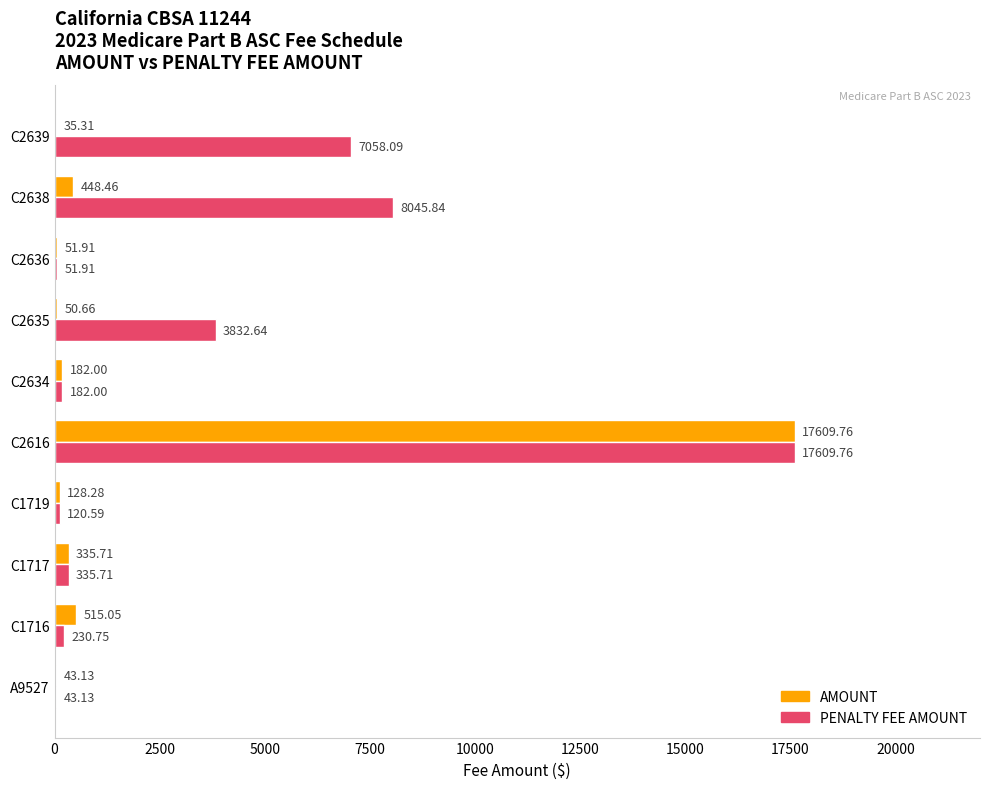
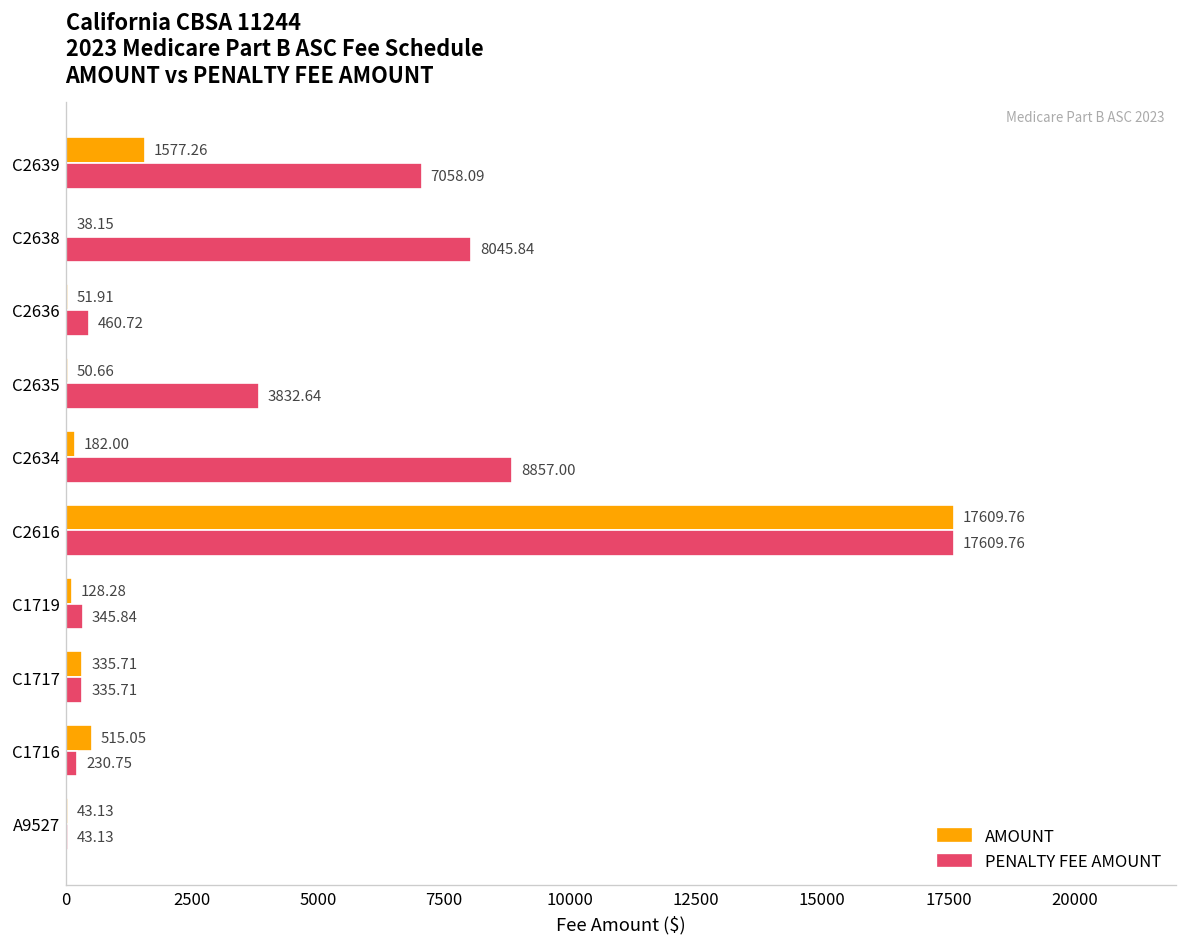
AMOUNT, C2639: 35.31 -> 1577.26
AMOUNT, C2638: 448.46 -> 38.15
PENALTY FEE AMOUNT, C2636: 51.91 -> 460.72
PENALTY FEE AMOUNT, C2634: 182.00 -> 8857.00
PENALTY FEE AMOUNT, C1719: 120.59 -> 345.84
